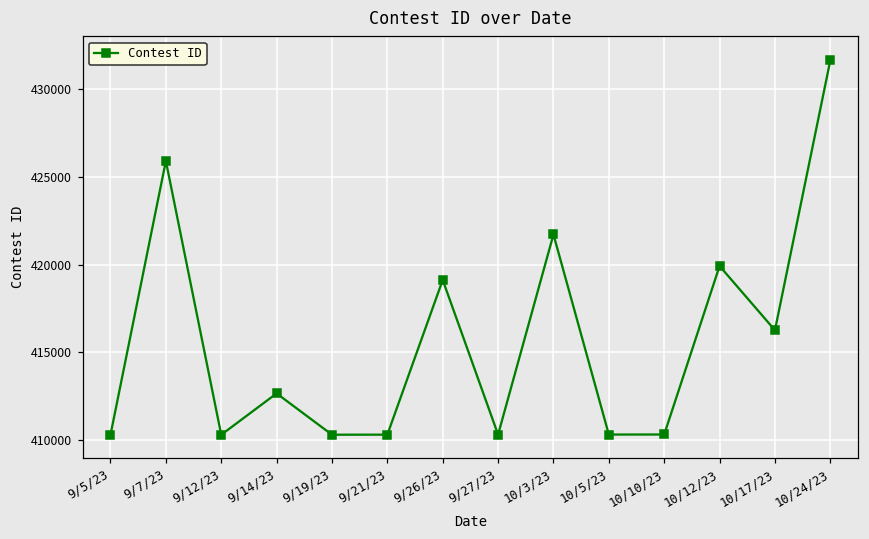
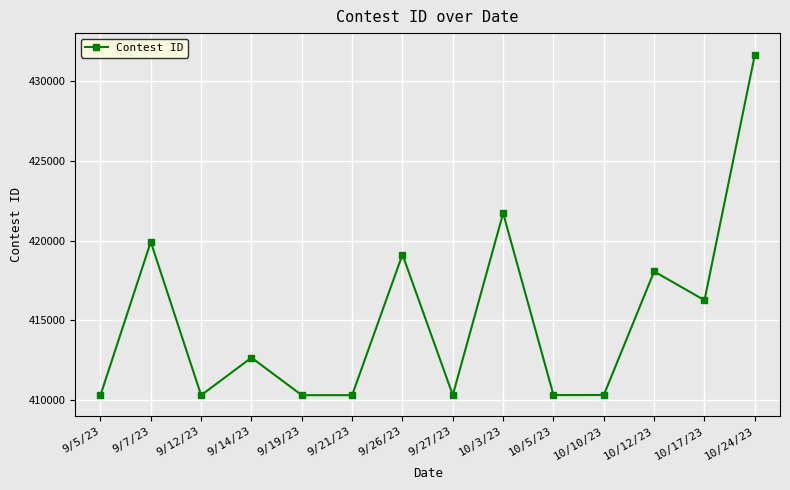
9/7/23: 425900 -> 419900
10/12/23: 419900 -> 418100
